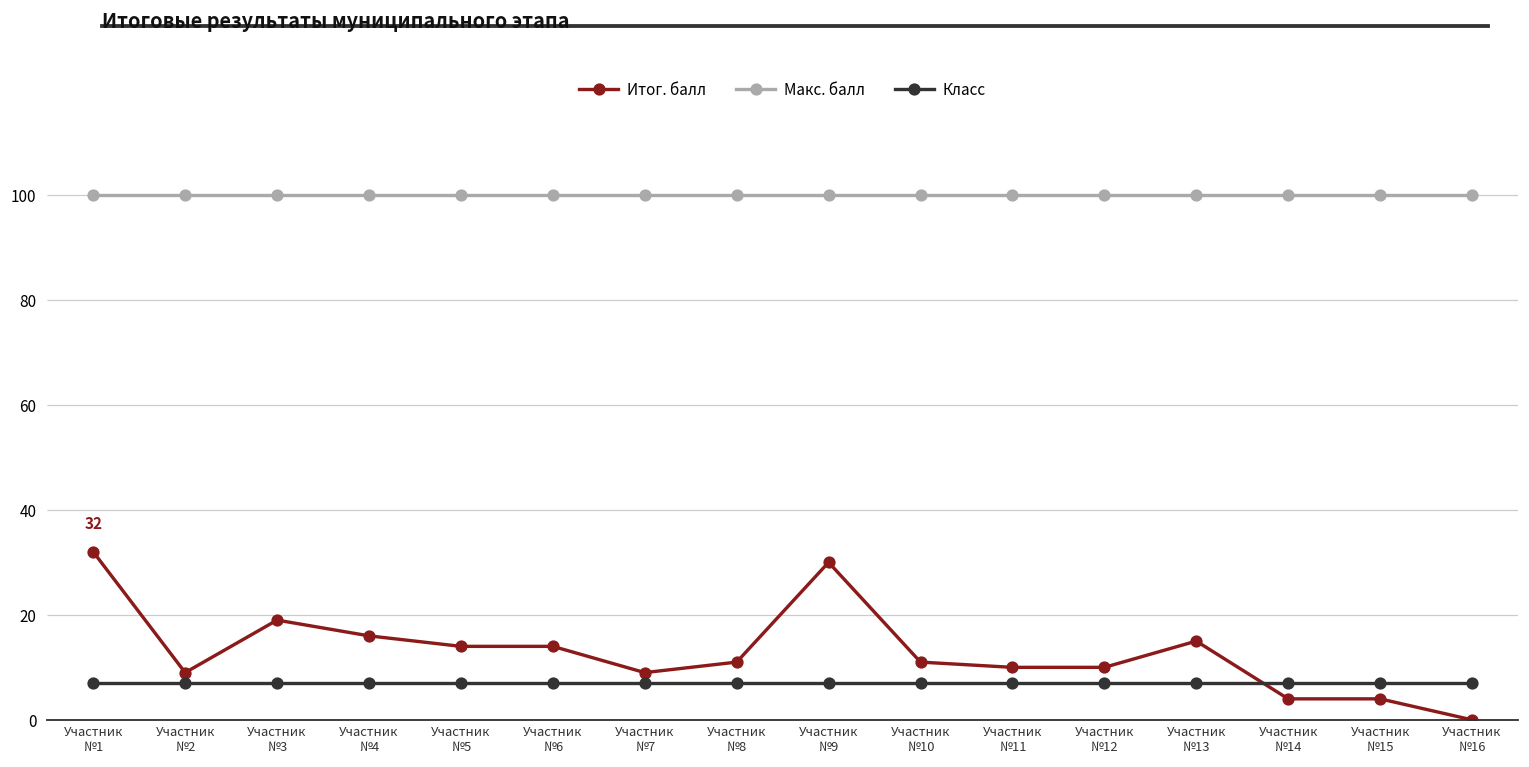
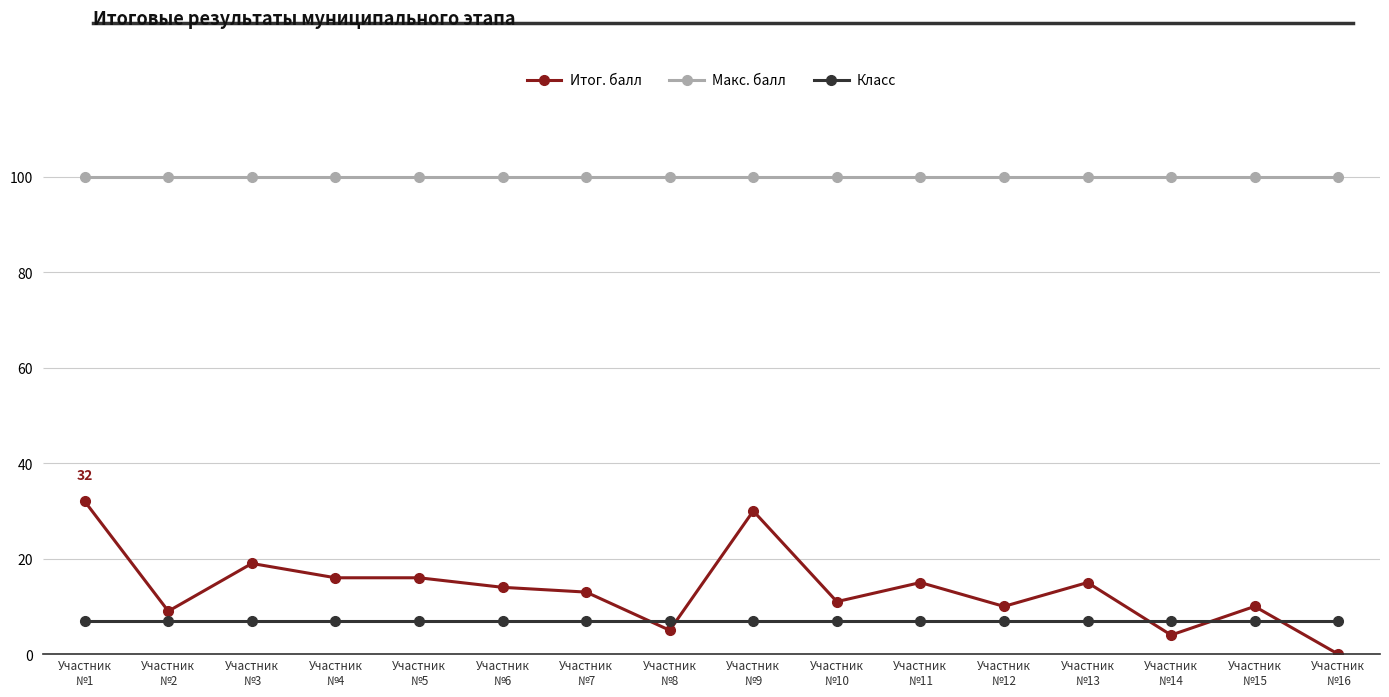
Итог. балл, Участник №5: 14 -> 16
Итог. балл, Участник №7: 9 -> 13
Итог. балл, Участник №8: 11 -> 5
Итог. балл, Участник №11: 10 -> 15
Итог. балл, Участник №15: 4 -> 10
